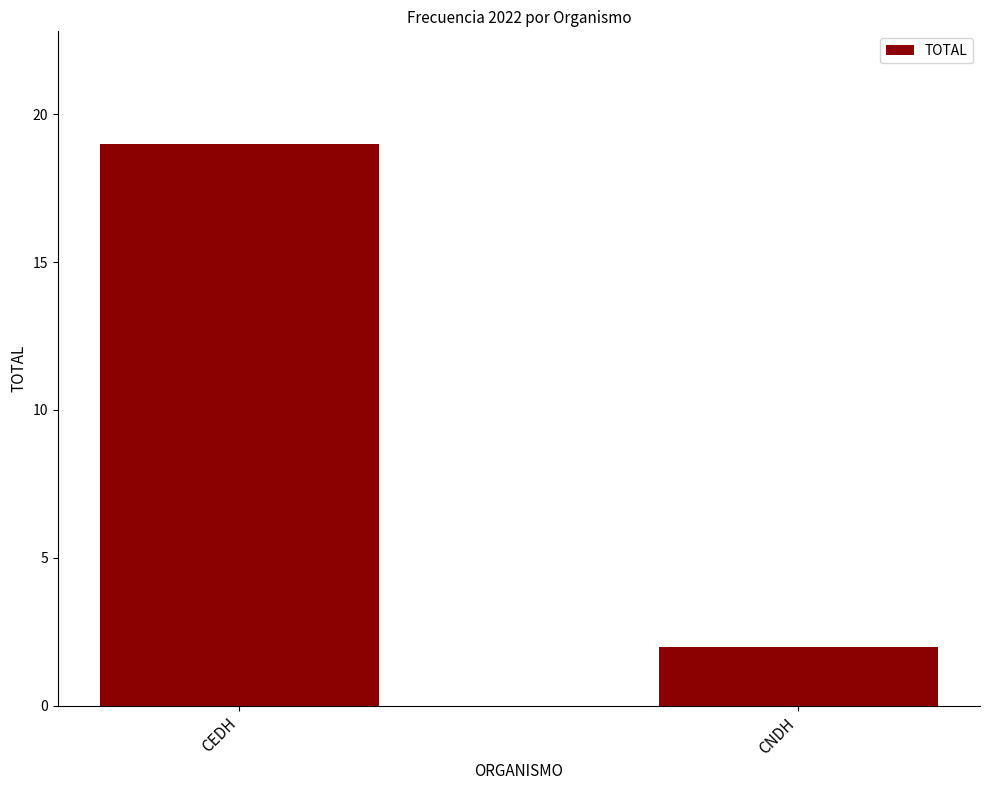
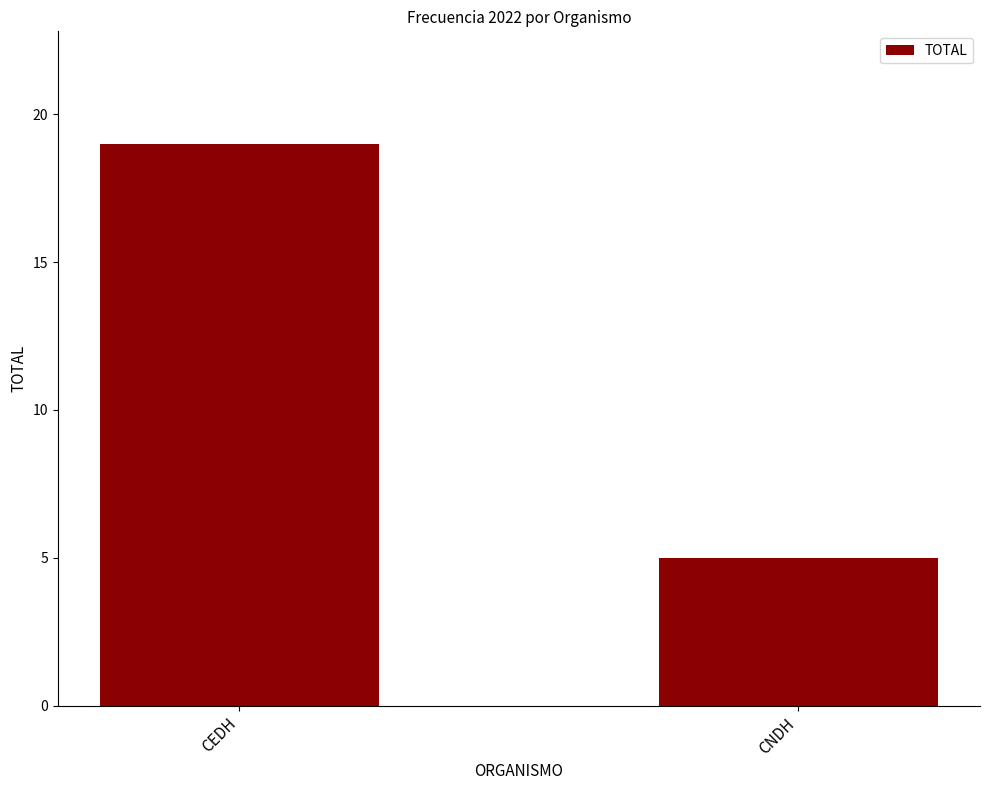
CNDH: 2 -> 5
